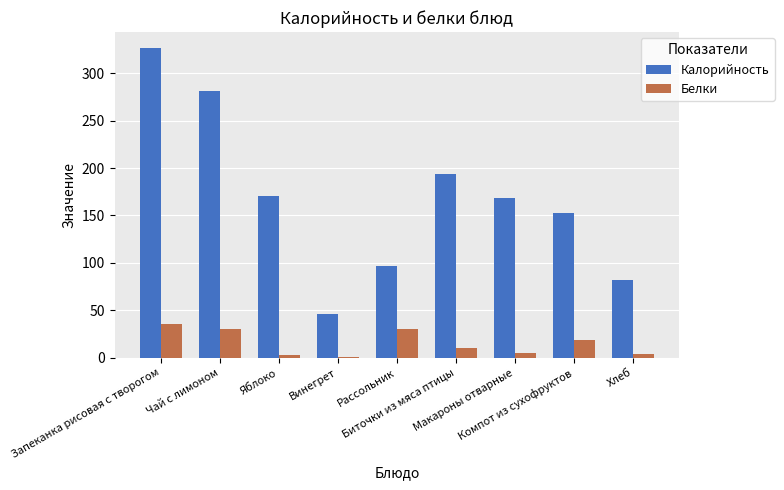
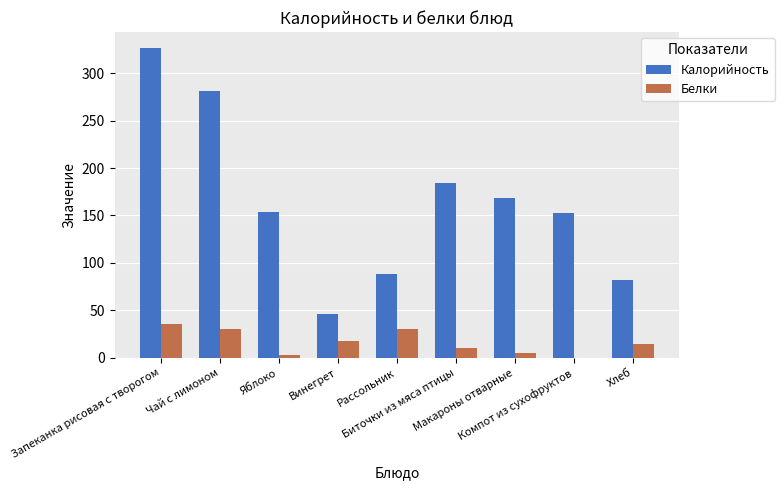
Калорийность, Яблоко: 170 -> 150
Белки, Винегрет: 0 -> 20
Калорийность, Рассольник: 100 -> 90
Калорийность, Биточки из мяса птицы: 190 -> 180
Белки, Компот из сухофруктов: 20 -> 0
Белки, Хлеб: 0 -> 10
